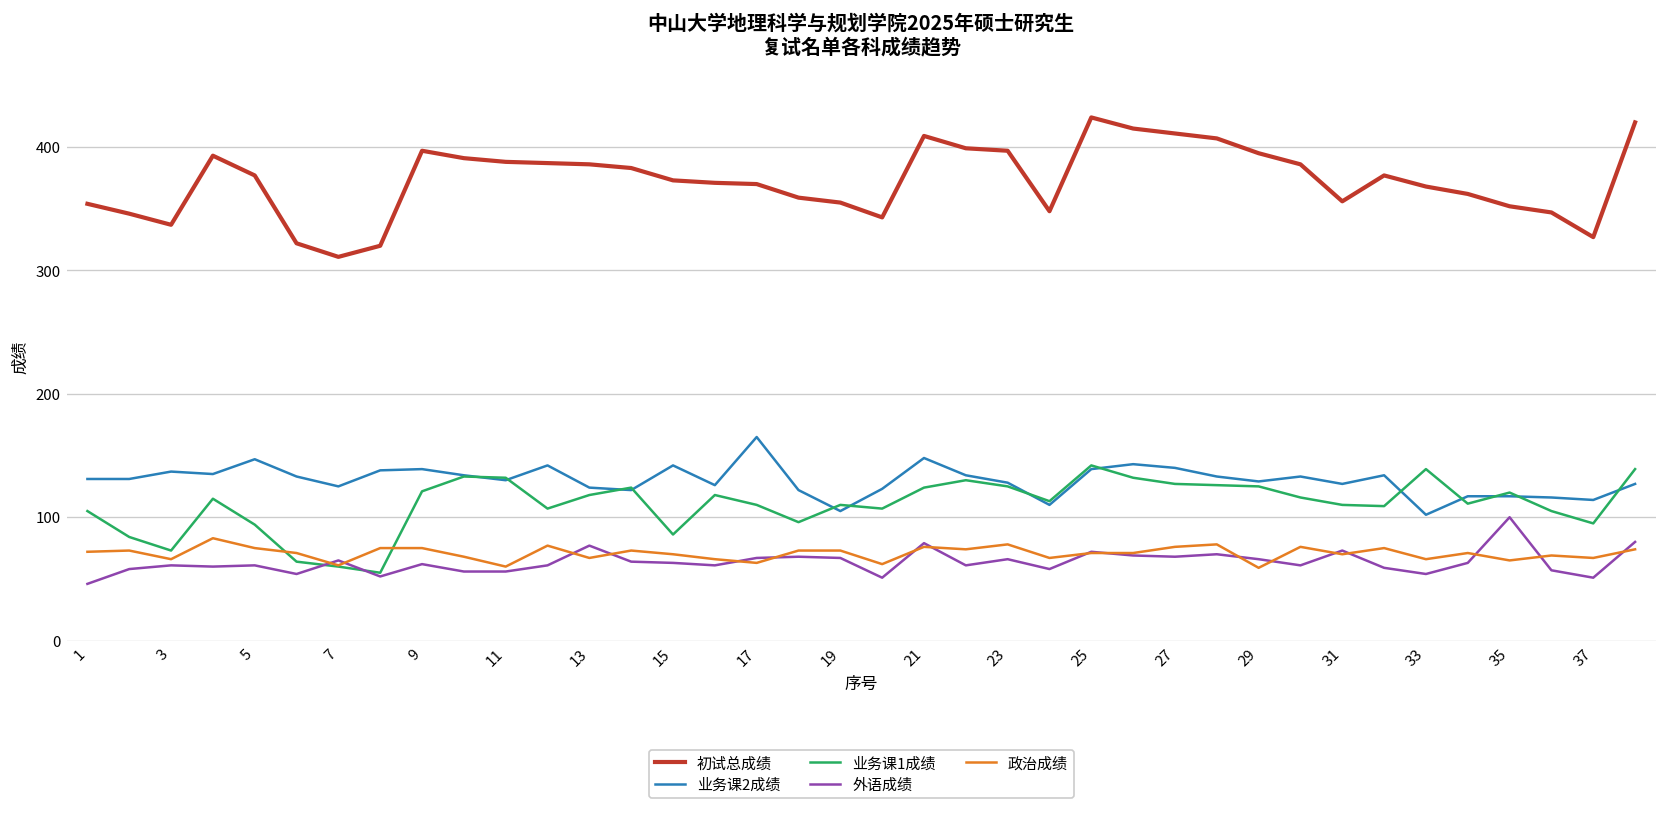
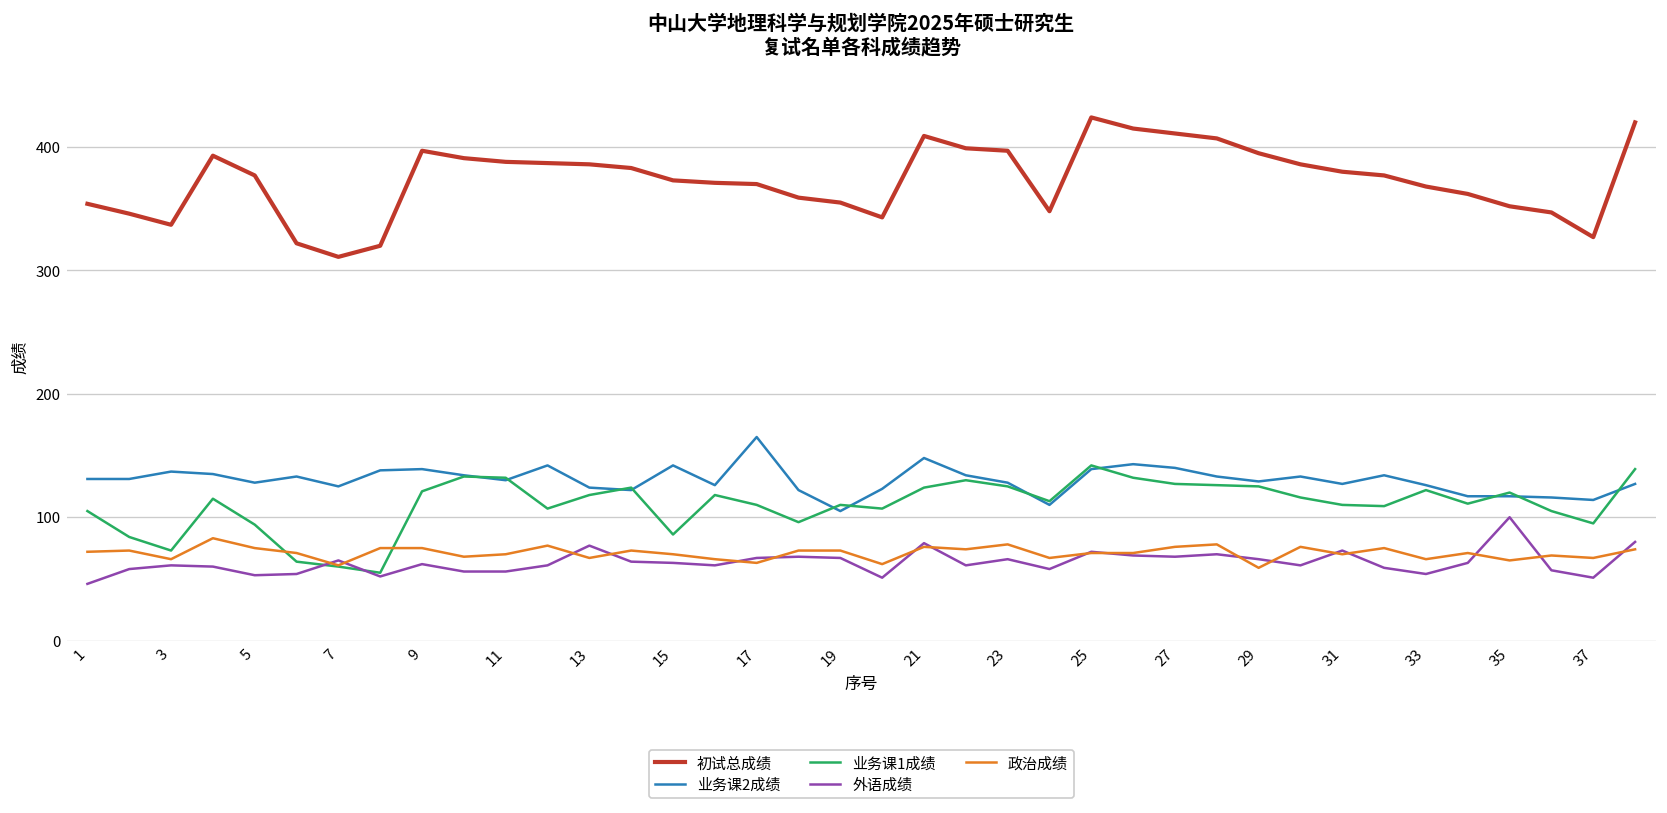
业务课2成绩, 5: 147 -> 128
外语成绩, 5: 61 -> 53
政治成绩, 11: 60 -> 70
初试总成绩, 31: 356 -> 380
业务课2成绩, 33: 102 -> 126
业务课1成绩, 33: 139 -> 122
